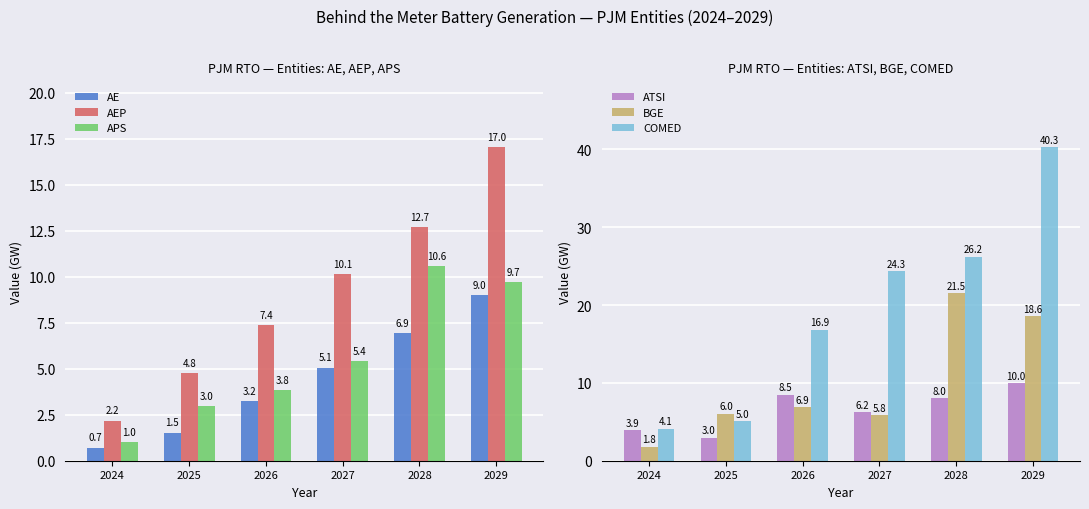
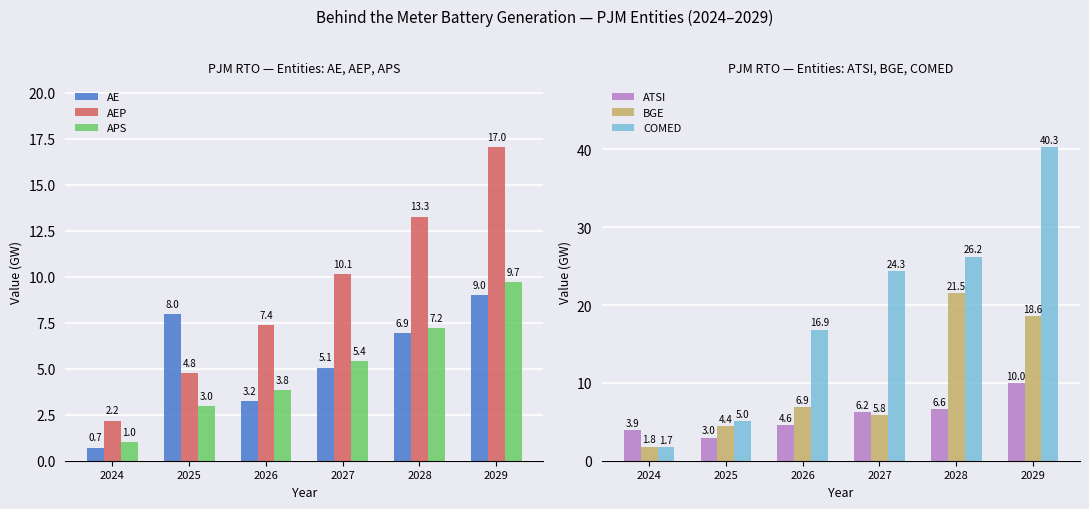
PJM RTO — Entities: AE, AEP, APS, AE, 2025: 1.5 -> 8.0
PJM RTO — Entities: AE, AEP, APS, AEP, 2028: 12.7 -> 13.3
PJM RTO — Entities: AE, AEP, APS, APS, 2028: 10.6 -> 7.2
PJM RTO — Entities: ATSI, BGE, COMED, COMED, 2024: 4.1 -> 1.7
PJM RTO — Entities: ATSI, BGE, COMED, BGE, 2025: 6.0 -> 4.4
PJM RTO — Entities: ATSI, BGE, COMED, ATSI, 2026: 8.5 -> 4.6
PJM RTO — Entities: ATSI, BGE, COMED, ATSI, 2028: 8.0 -> 6.6
